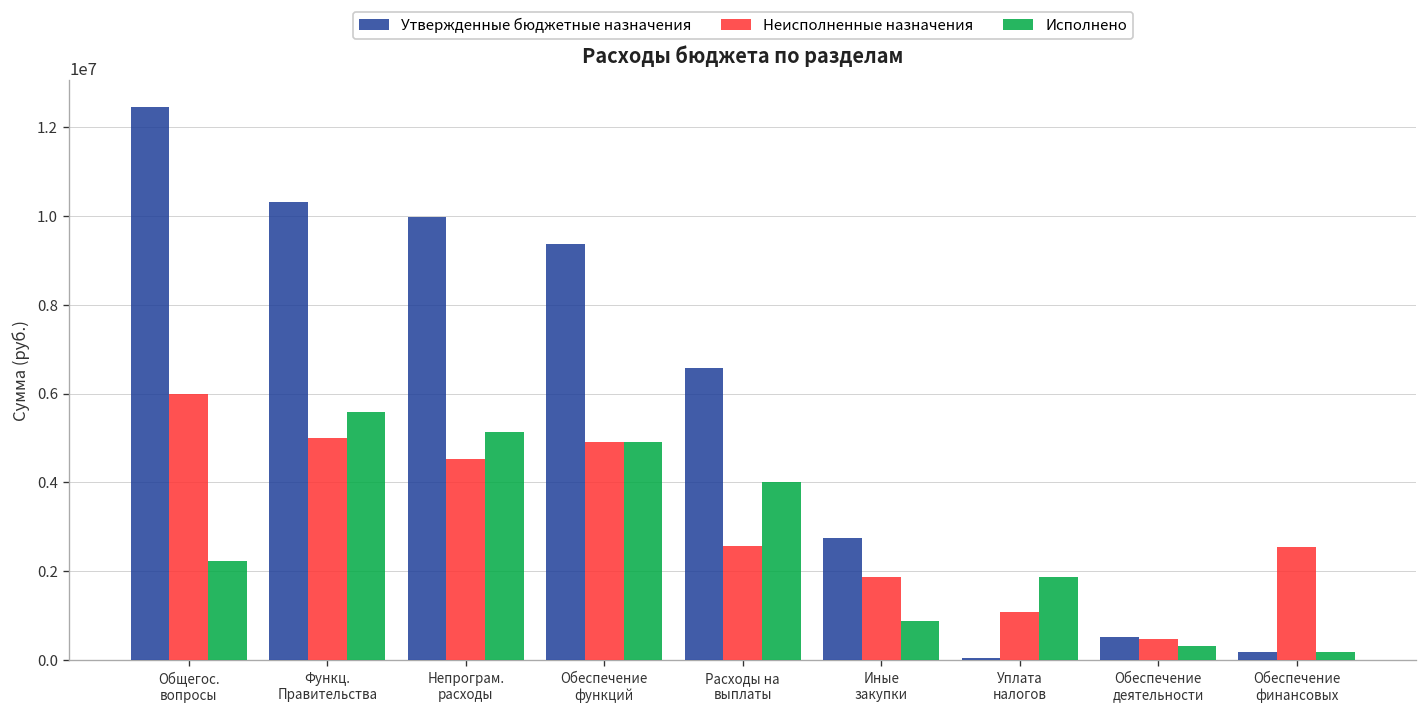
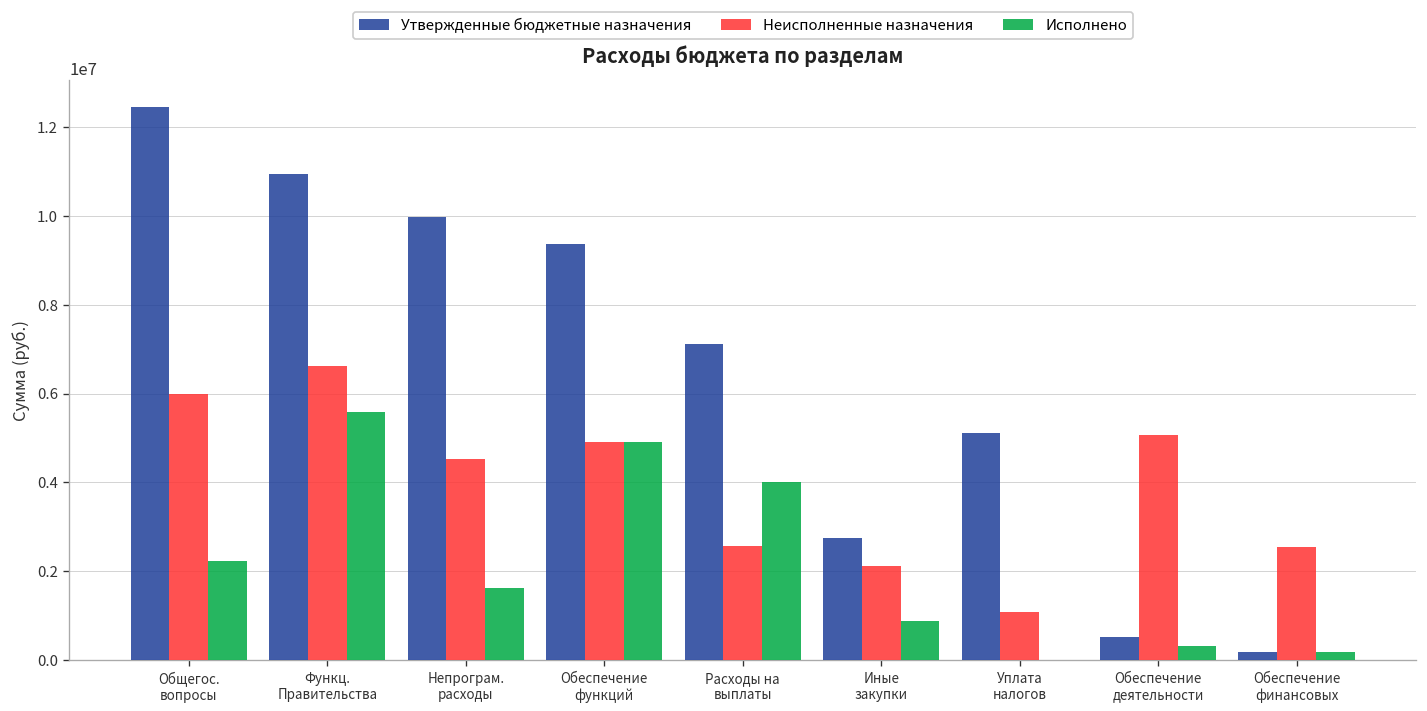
Утвержденные бюджетные назначения, Функц. Правительства: 10300000 -> 10900000
Неисполненные назначения, Функц. Правительства: 5000000 -> 6600000
Исполнено, Непрограм. расходы: 5100000 -> 1600000
Утвержденные бюджетные назначения, Расходы на выплаты: 6600000 -> 7100000
Неисполненные назначения, Иные закупки: 1900000 -> 2100000
Утвержденные бюджетные назначения, Уплата налогов: 0 -> 5100000
Исполнено, Уплата налогов: 1900000 -> 0
Неисполненные назначения, Обеспечение деятельности: 500000 -> 5100000
